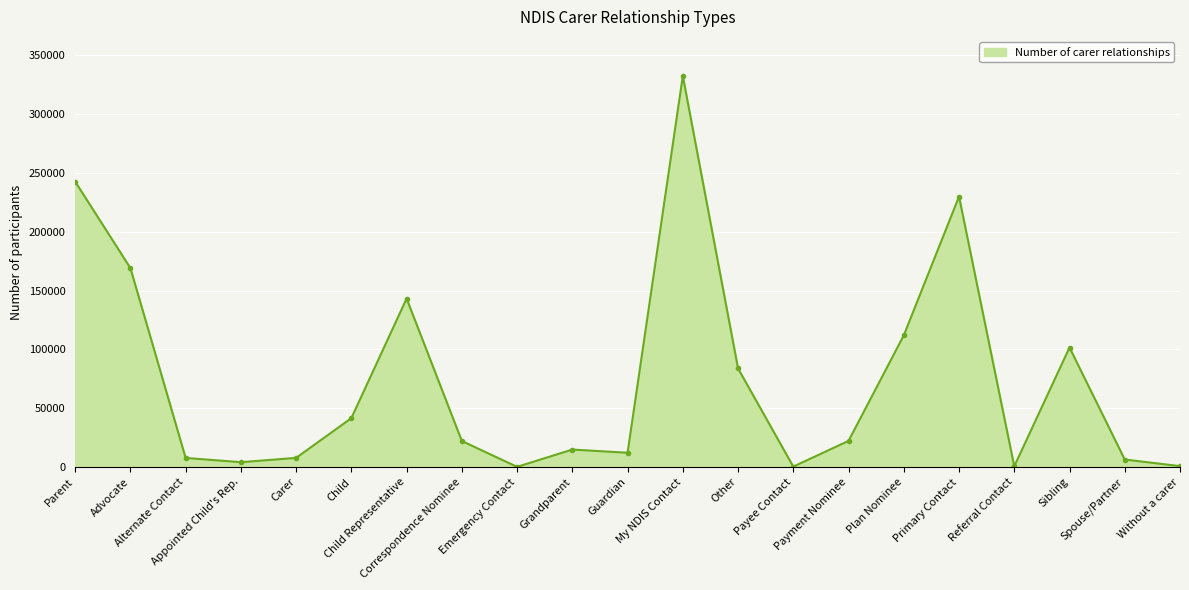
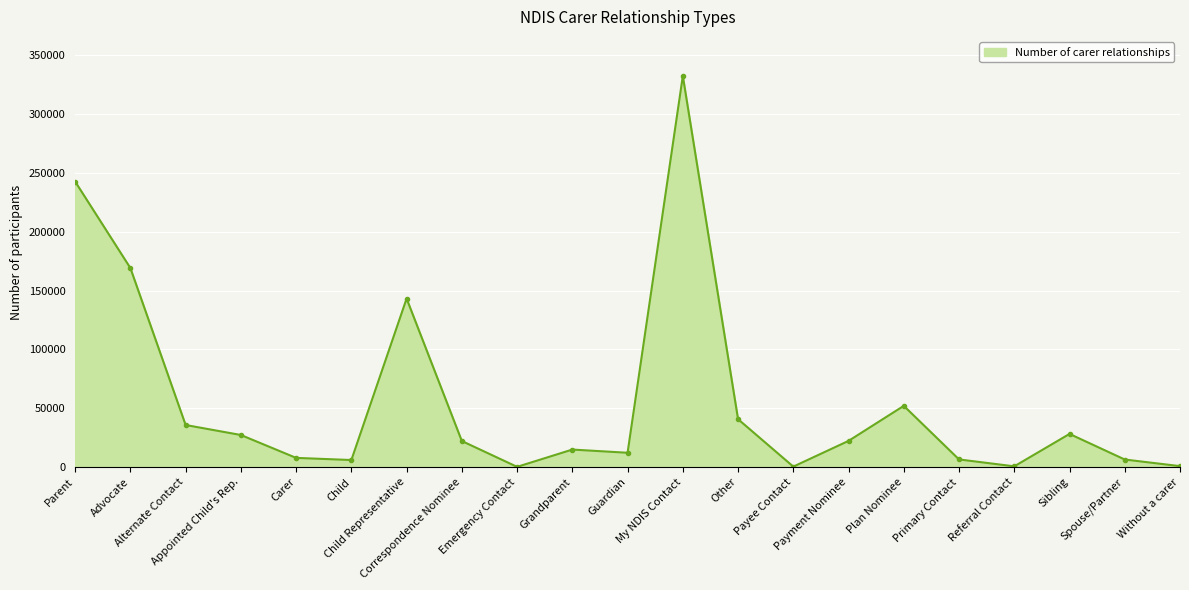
Alternate Contact: 8000 -> 36000
Appointed Child's Rep.: 4000 -> 27000
Child: 42000 -> 6000
Other: 84000 -> 41000
Plan Nominee: 112000 -> 52000
Primary Contact: 230000 -> 7000
Sibling: 102000 -> 28000
